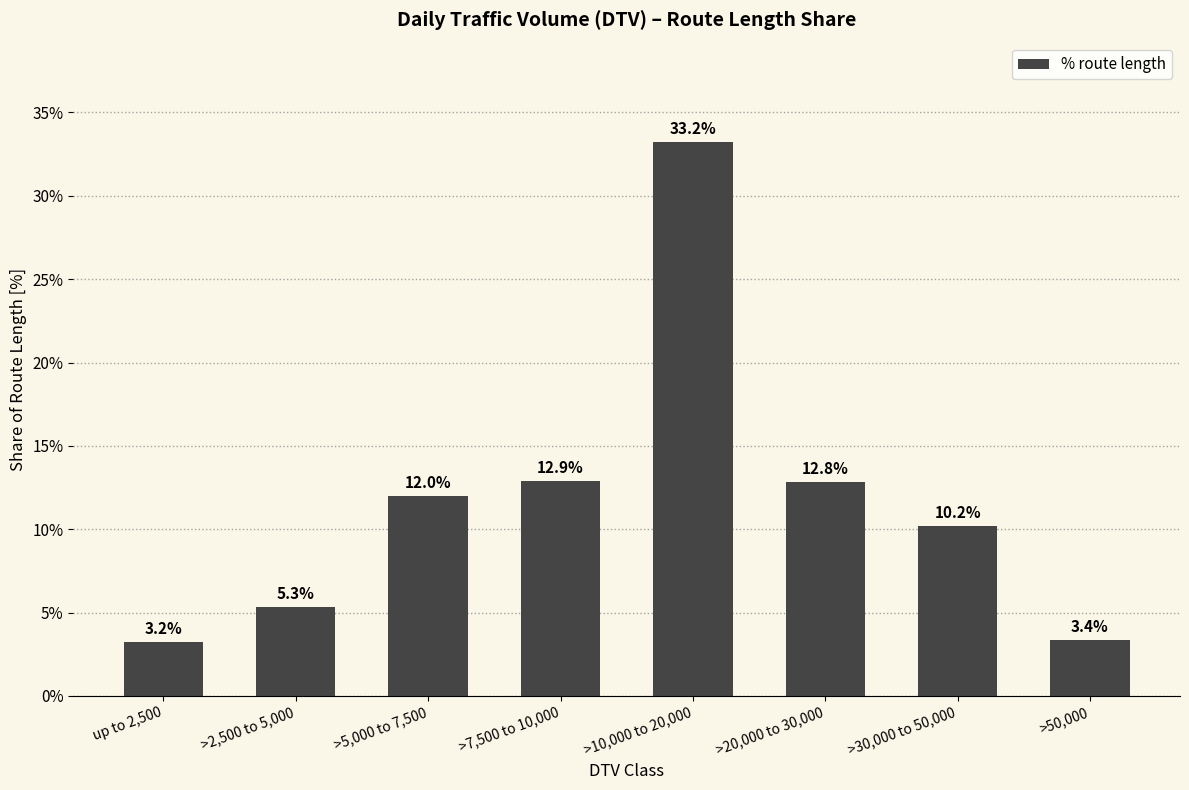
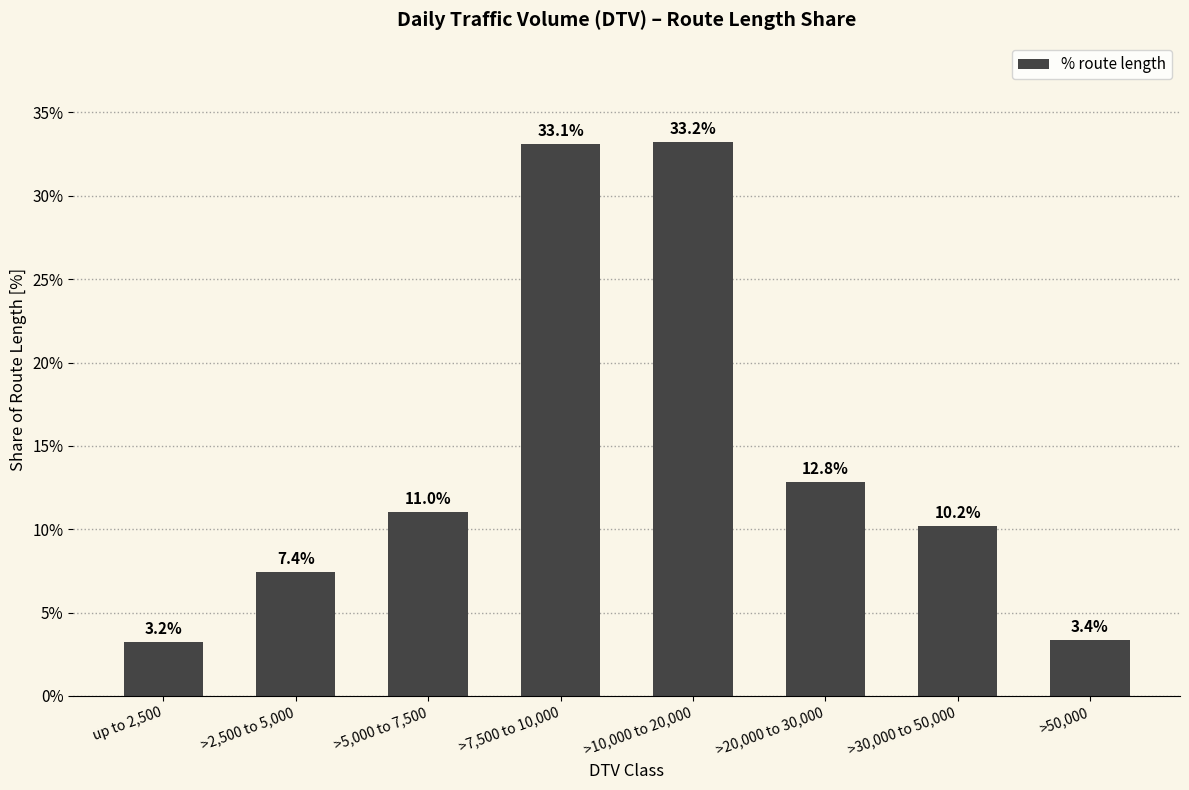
>2,500 to 5,000: 5.3% -> 7.4%
>5,000 to 7,500: 12.0% -> 11.0%
>7,500 to 10,000: 12.9% -> 33.1%
